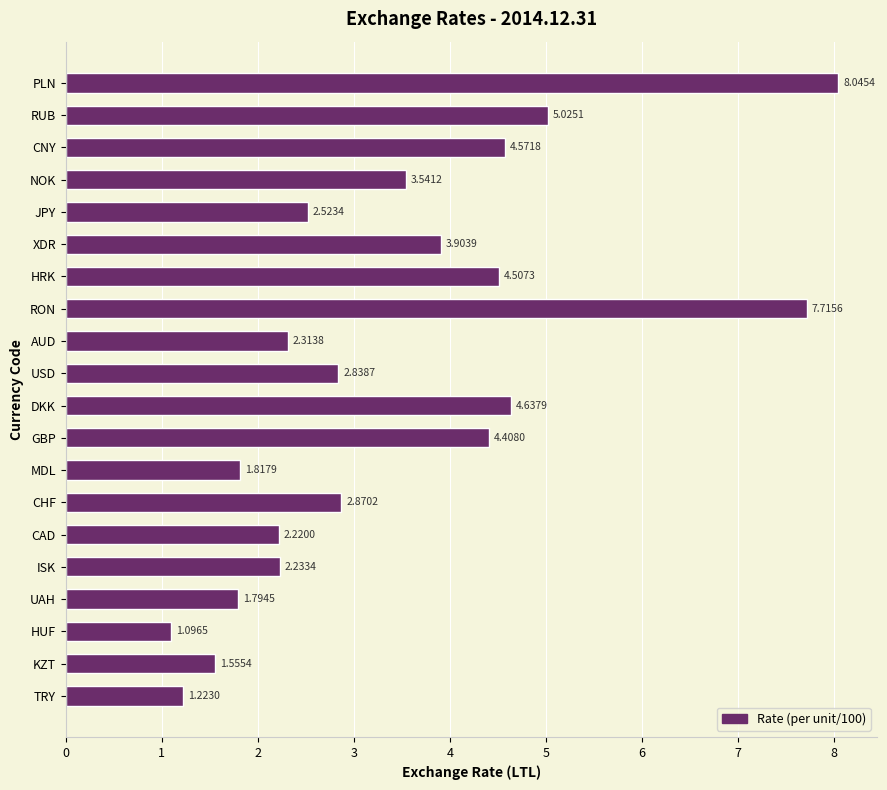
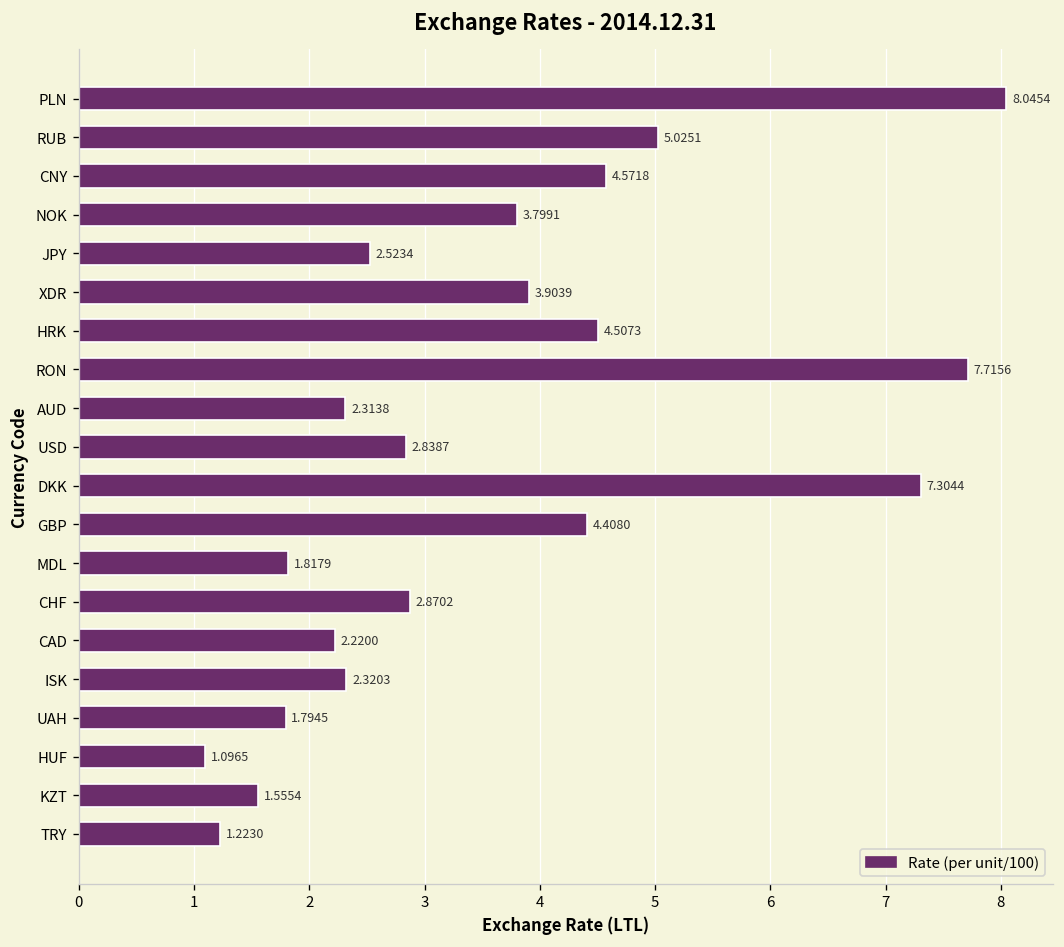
NOK: 3.5412 -> 3.7991
DKK: 4.6379 -> 7.3044
ISK: 2.2334 -> 2.3203
